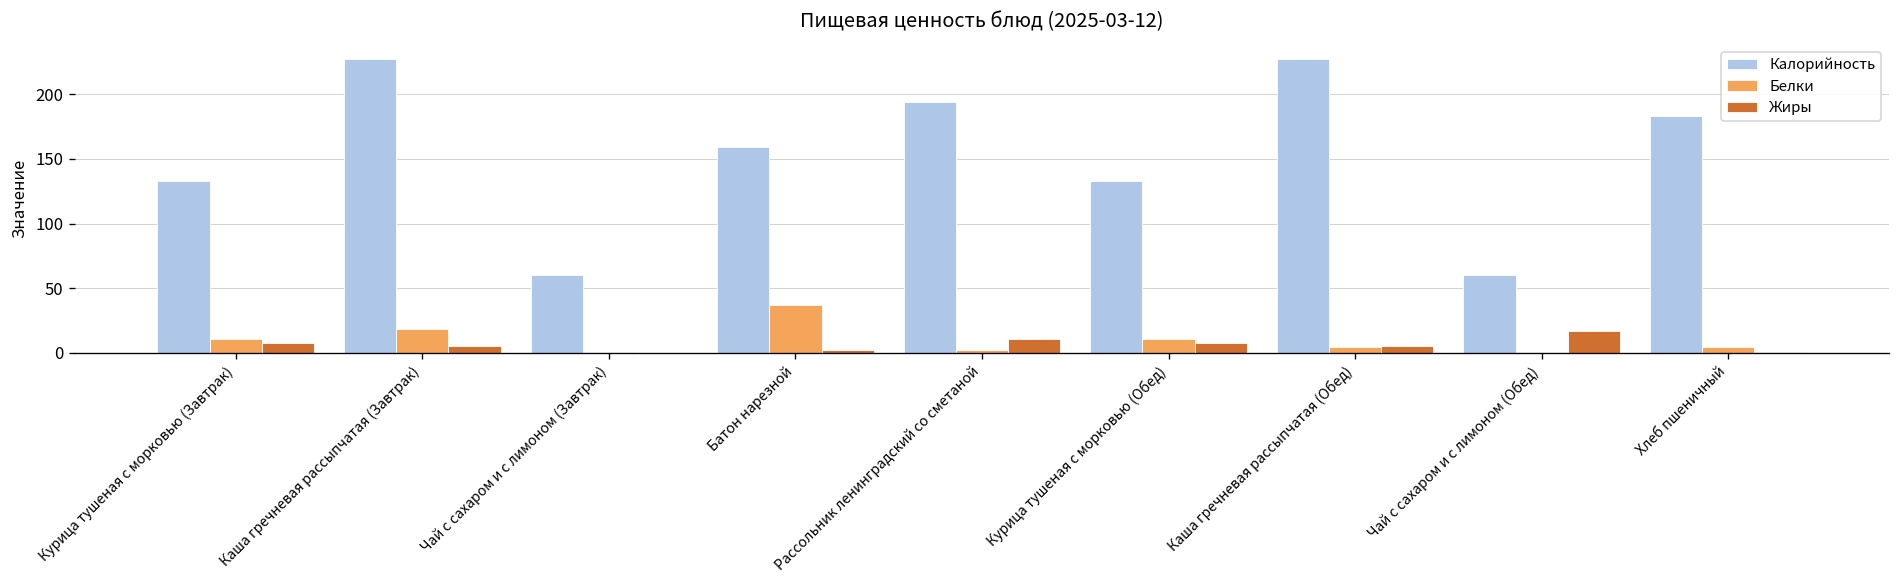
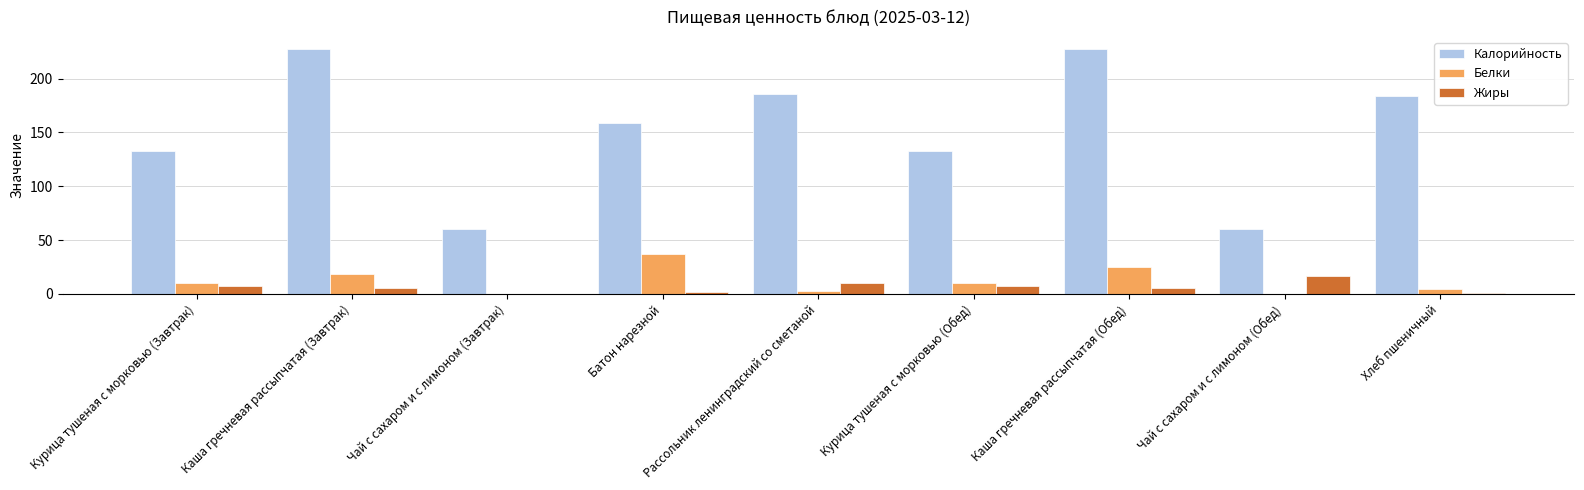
Калорийность, Рассольник ленинградский со сметаной: 194 -> 186
Белки, Каша гречневая рассыпчатая (Обед): 4 -> 25
